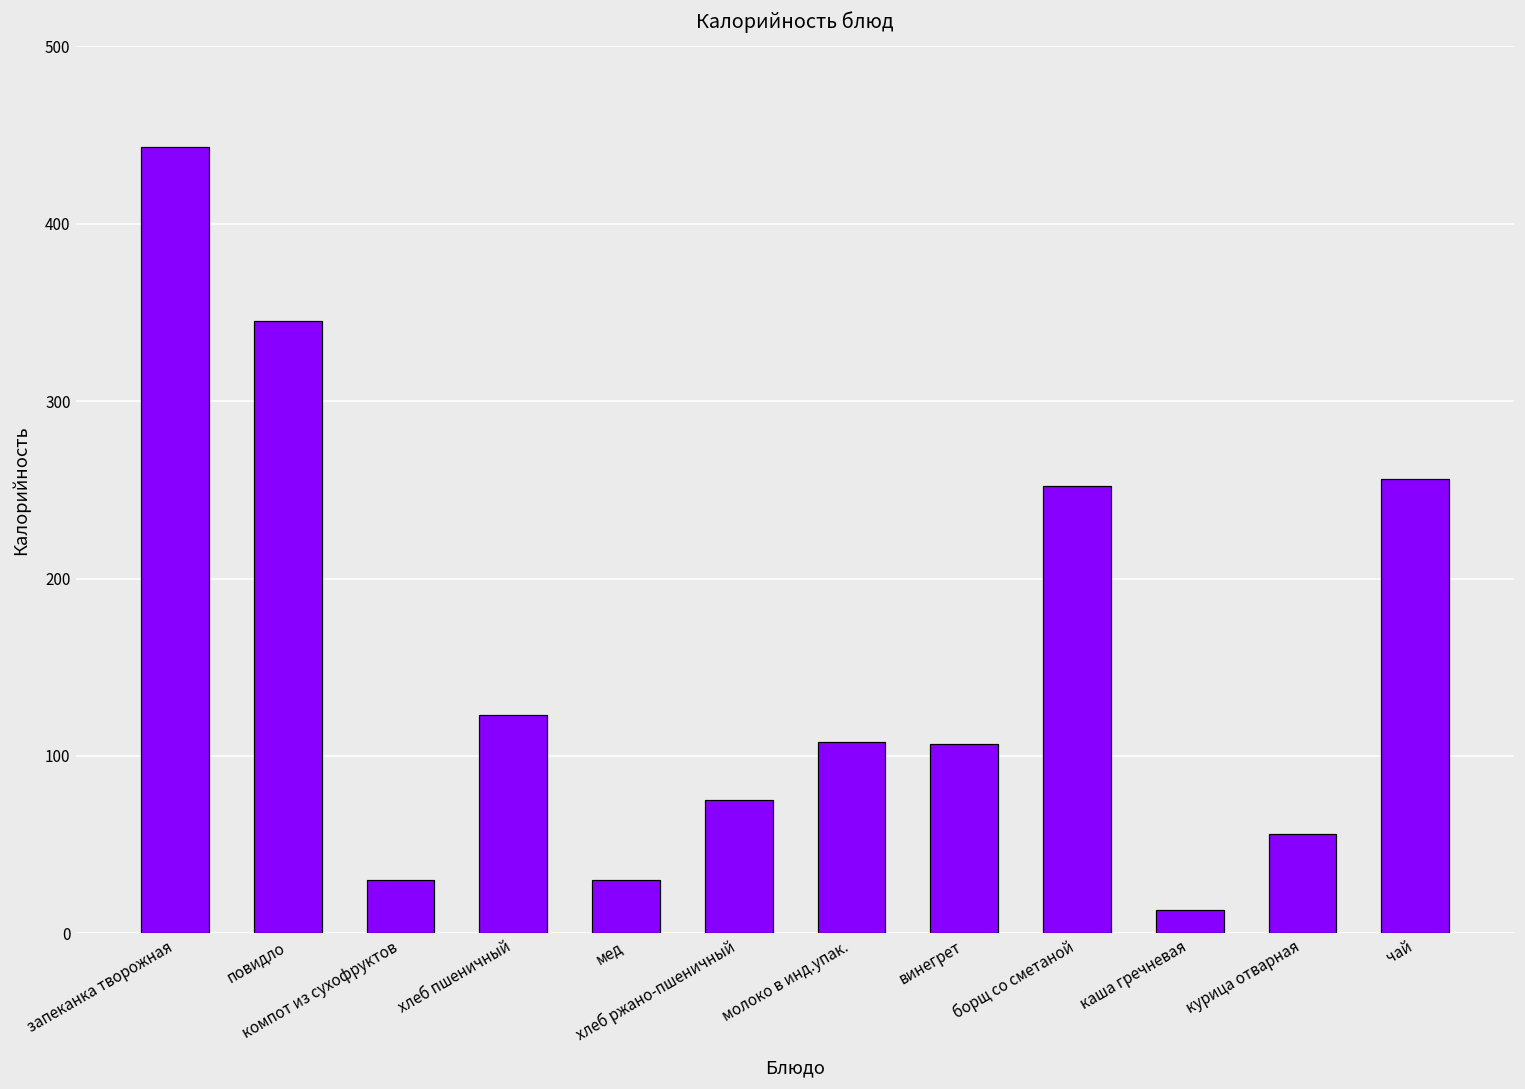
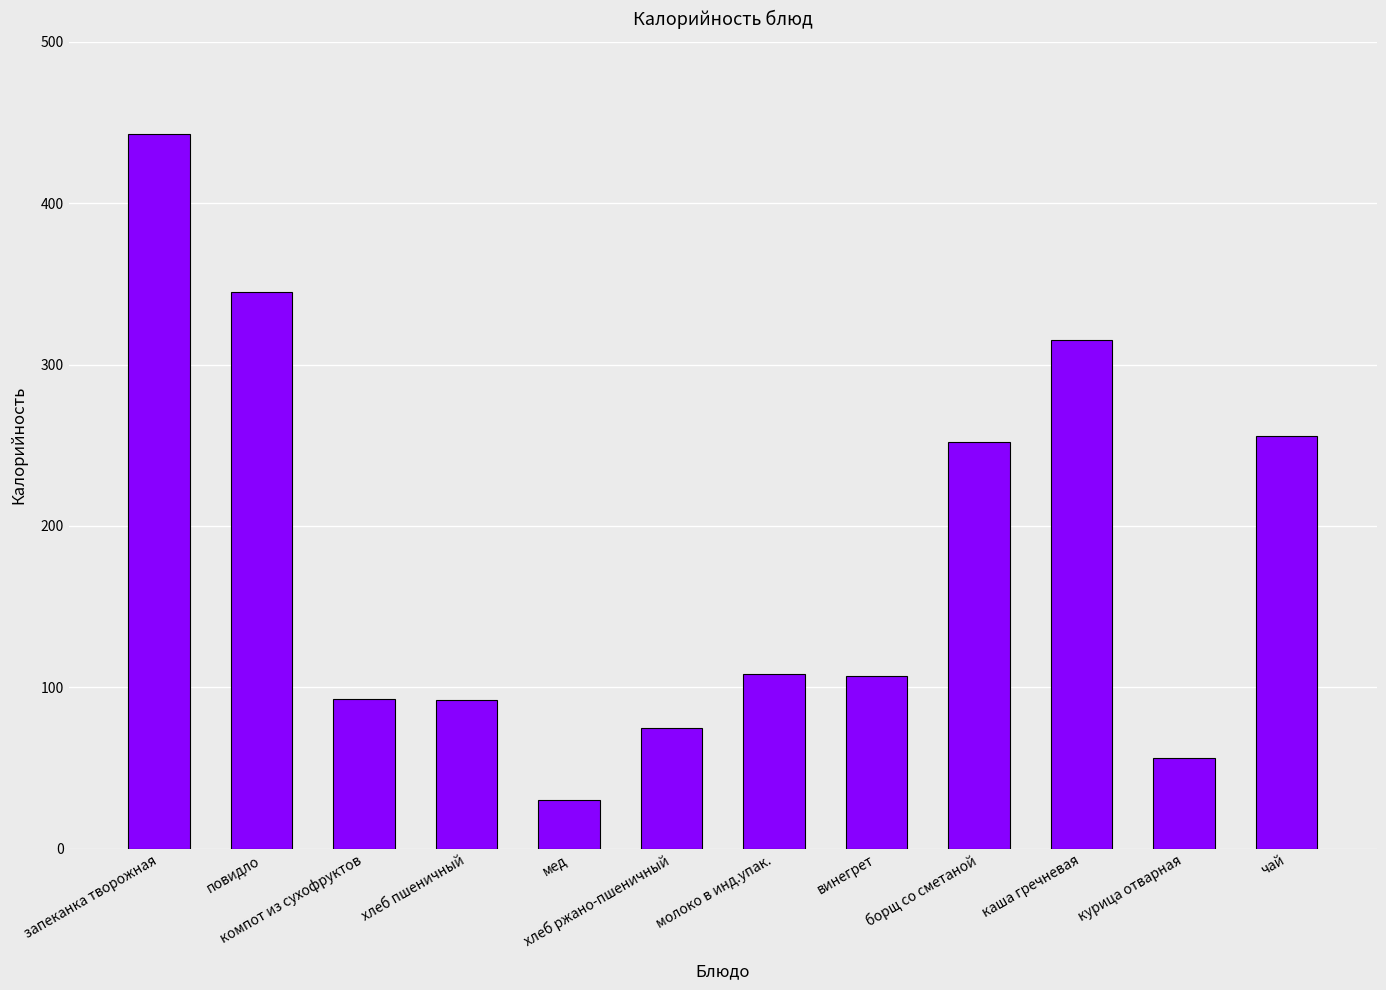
компот из сухофруктов: 30 -> 93
хлеб пшеничный: 123 -> 92
каша гречневая: 13 -> 315
